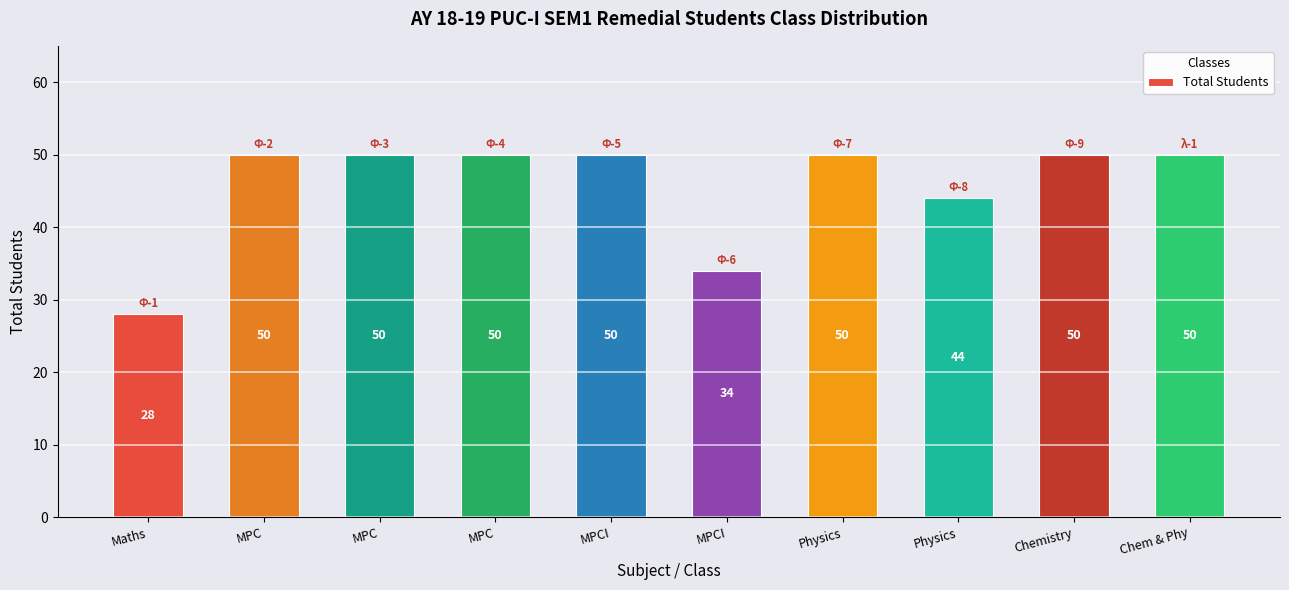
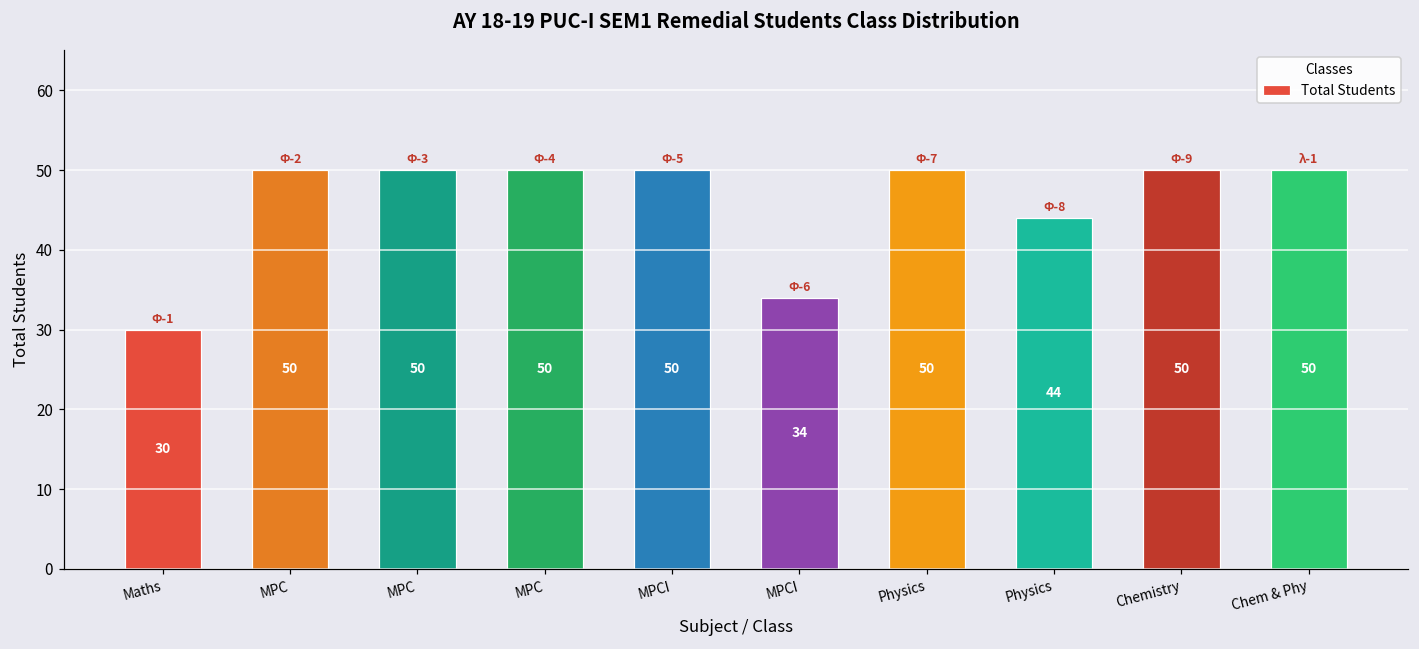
Maths: 28 -> 30
